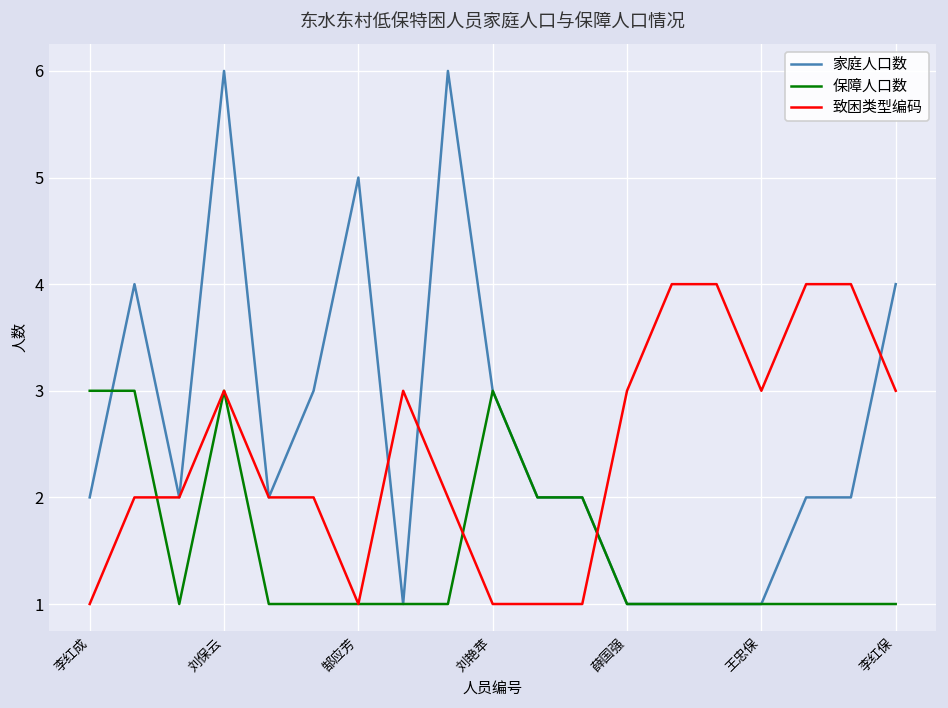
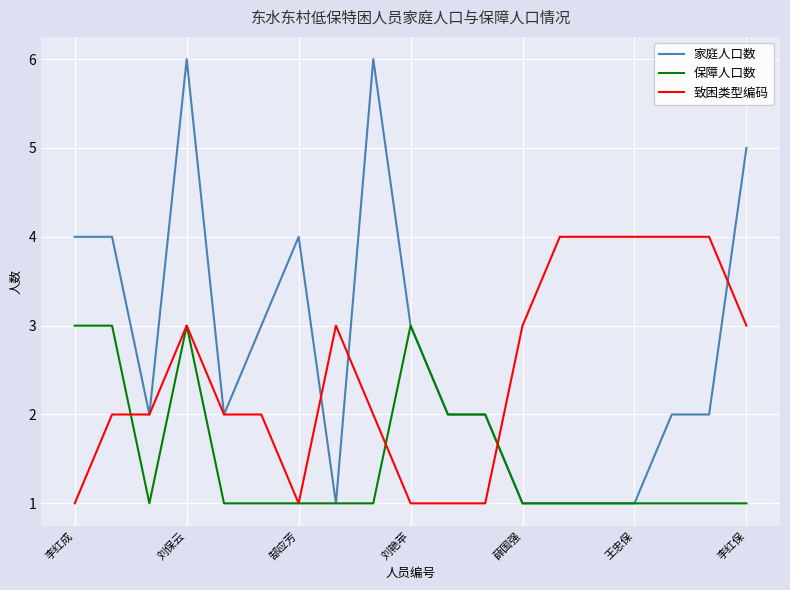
家庭人口数, 李红成: 2 -> 4
家庭人口数, 郜应芳: 5 -> 4
致困类型编码, 王忠保: 3 -> 4
家庭人口数, 李红保: 4 -> 5
